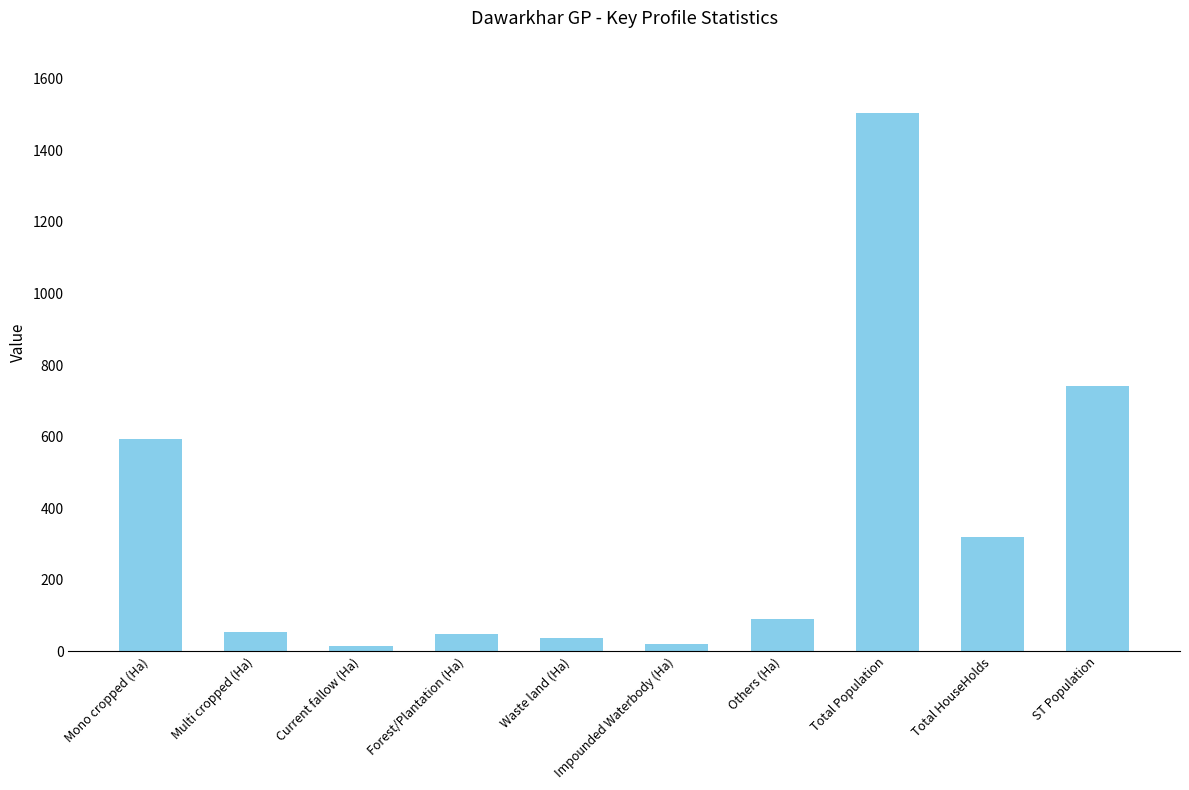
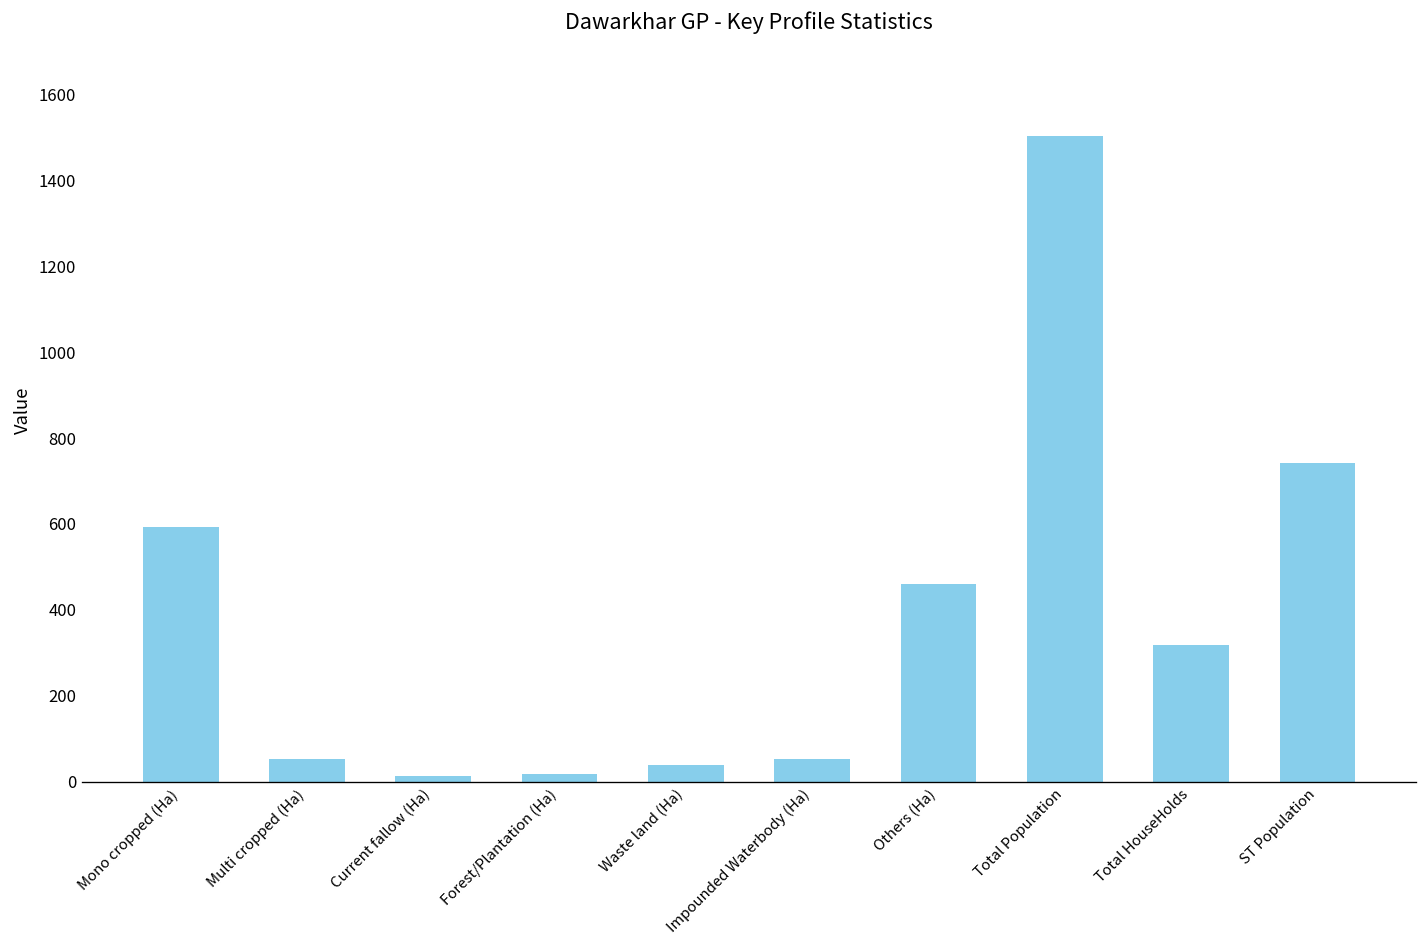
Forest/Plantation (Ha): 50 -> 20
Impounded Waterbody (Ha): 20 -> 50
Others (Ha): 90 -> 460
